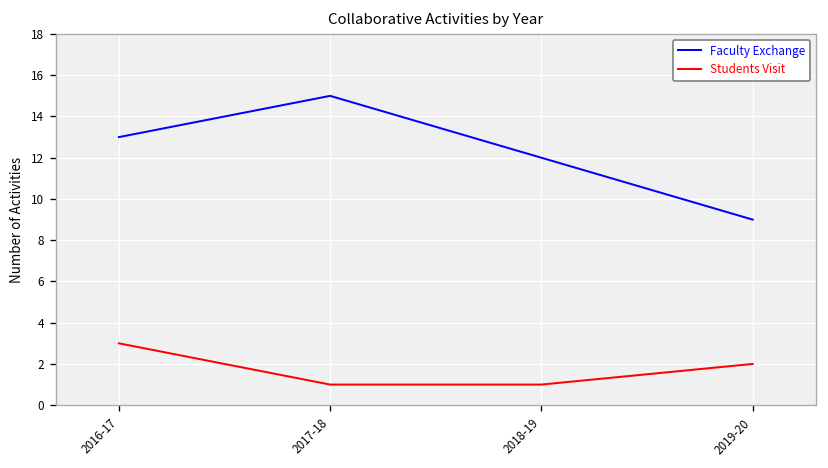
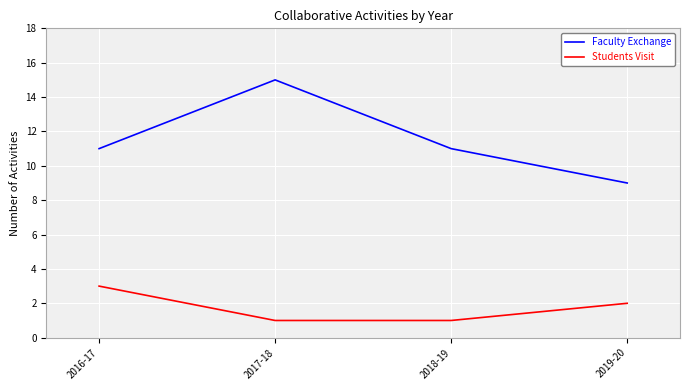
Faculty Exchange, 2016-17: 13 -> 11
Faculty Exchange, 2018-19: 12 -> 11
